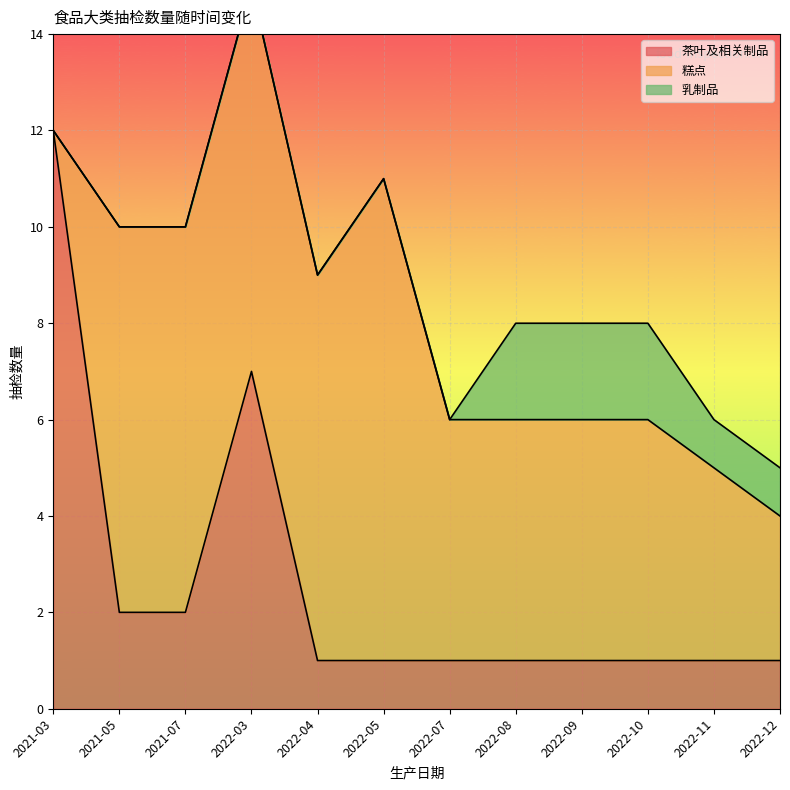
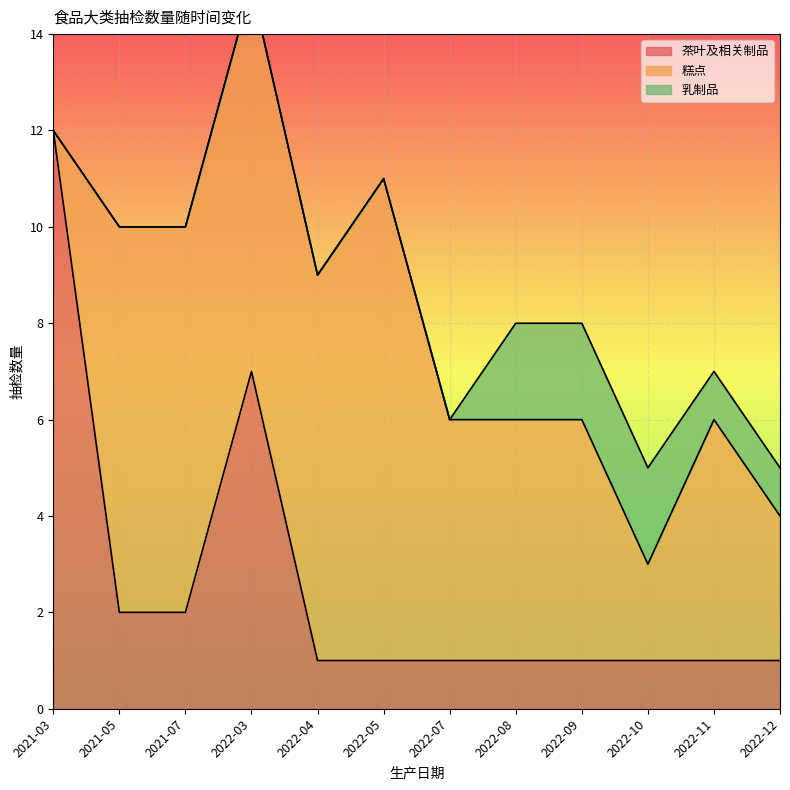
糕点, 2022-10: 5 -> 2
糕点, 2022-11: 4 -> 5
